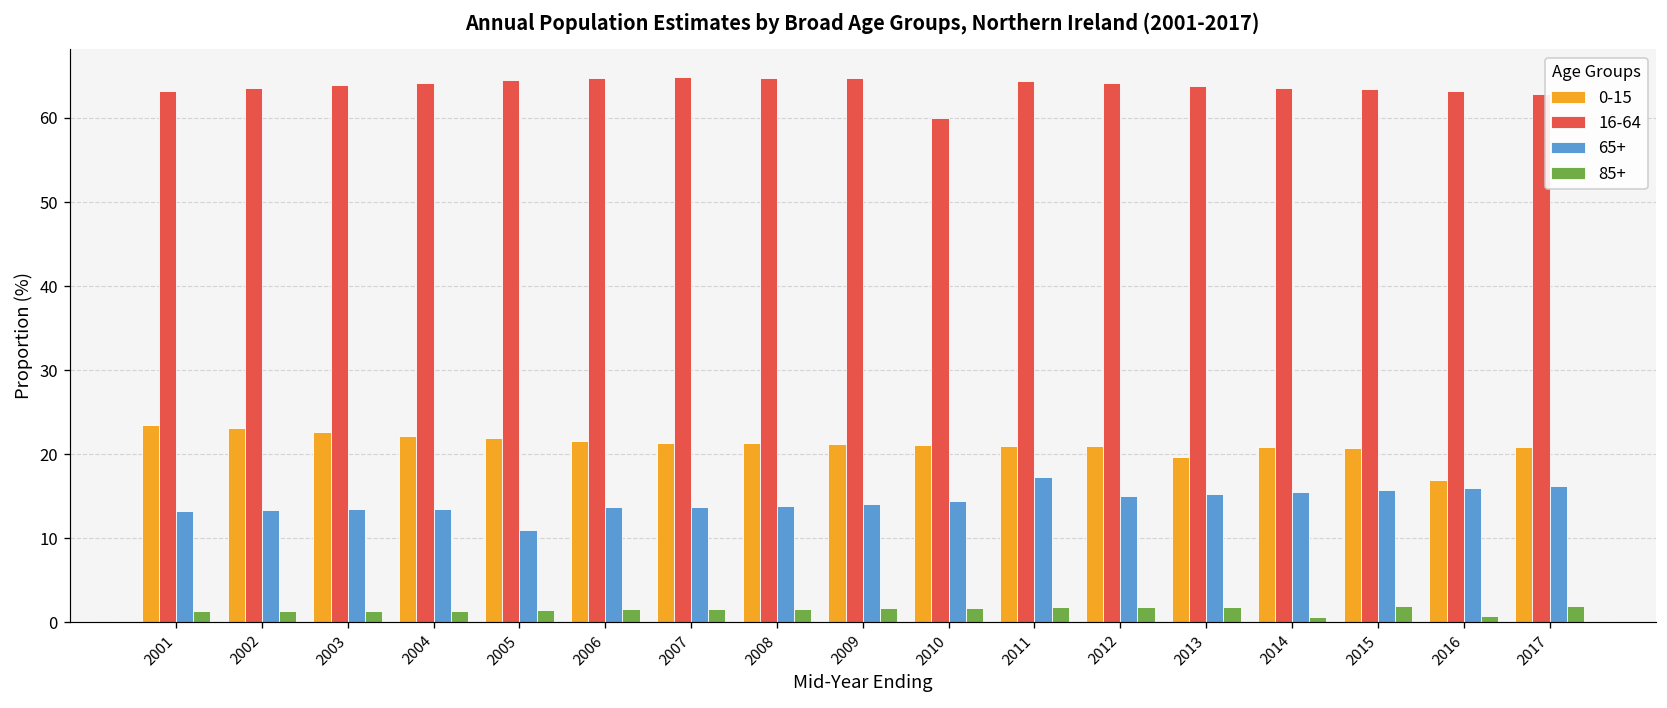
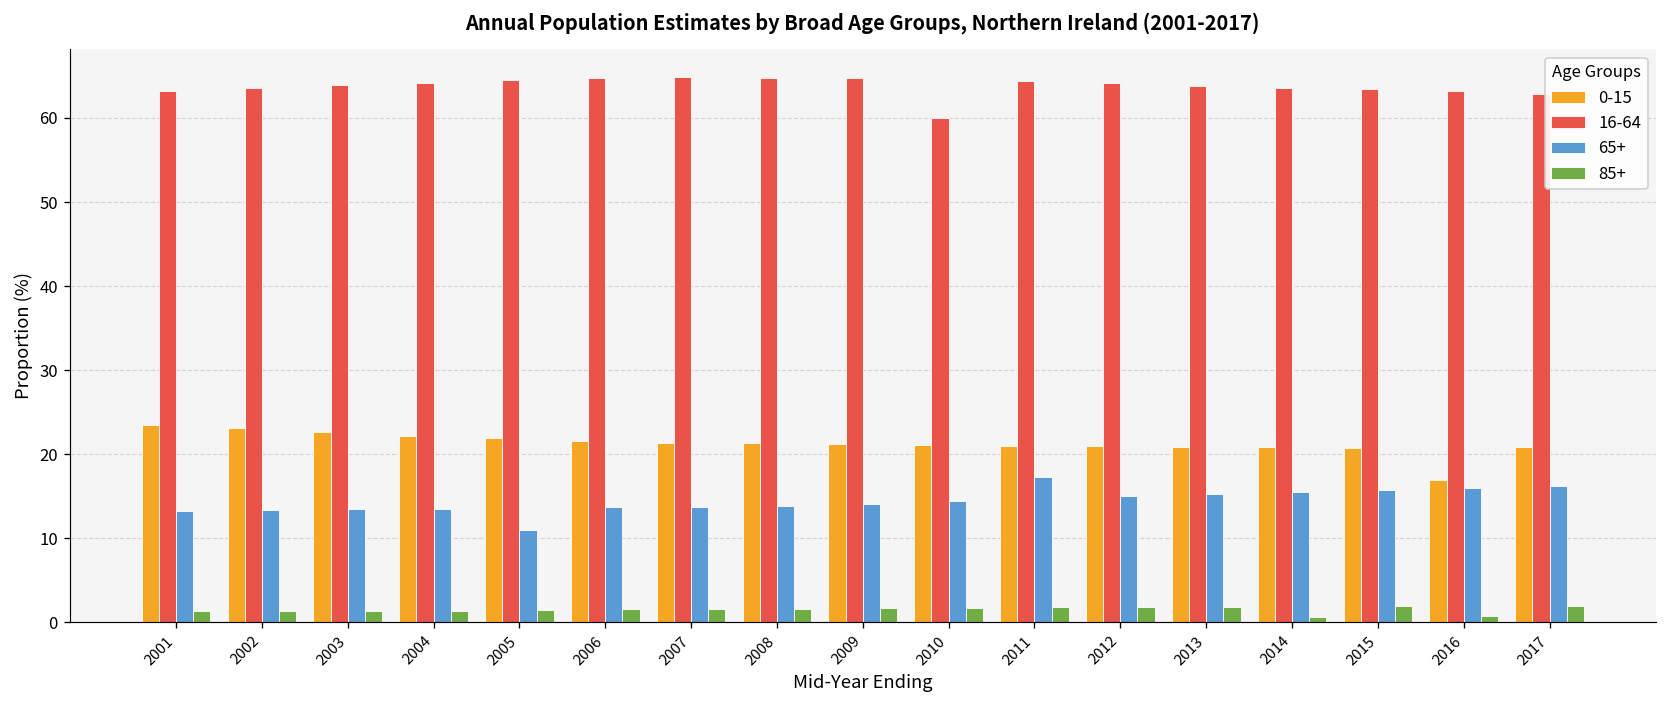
0-15, 2013: 20 -> 21
